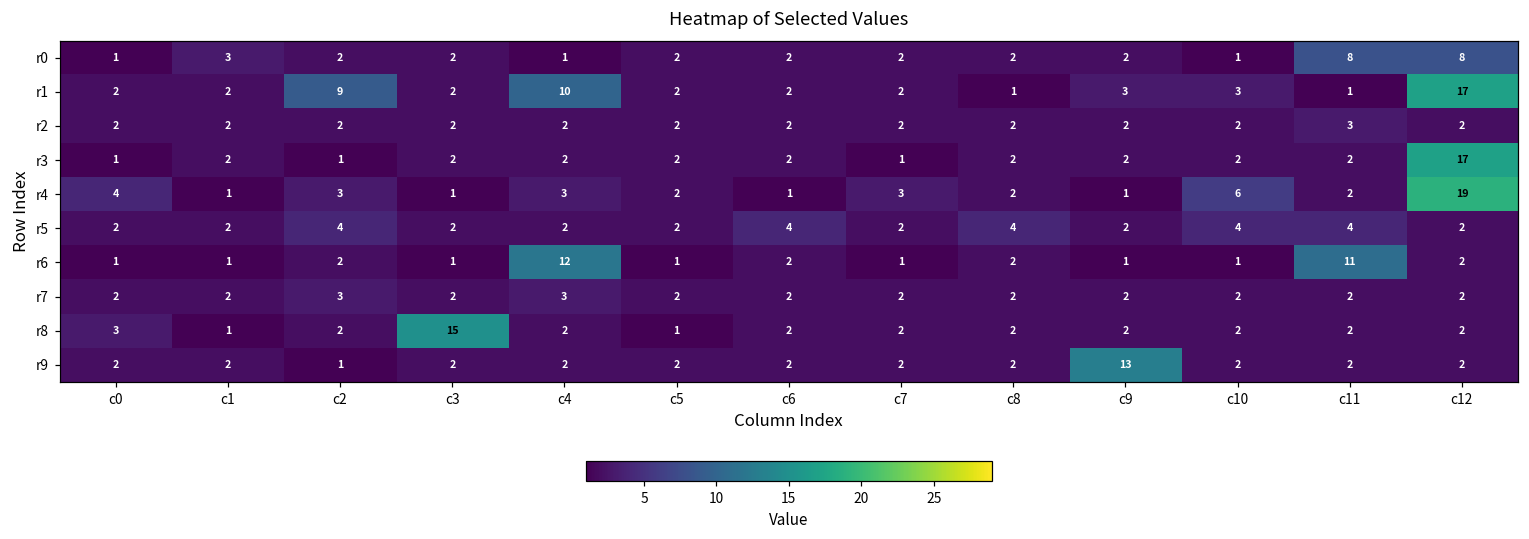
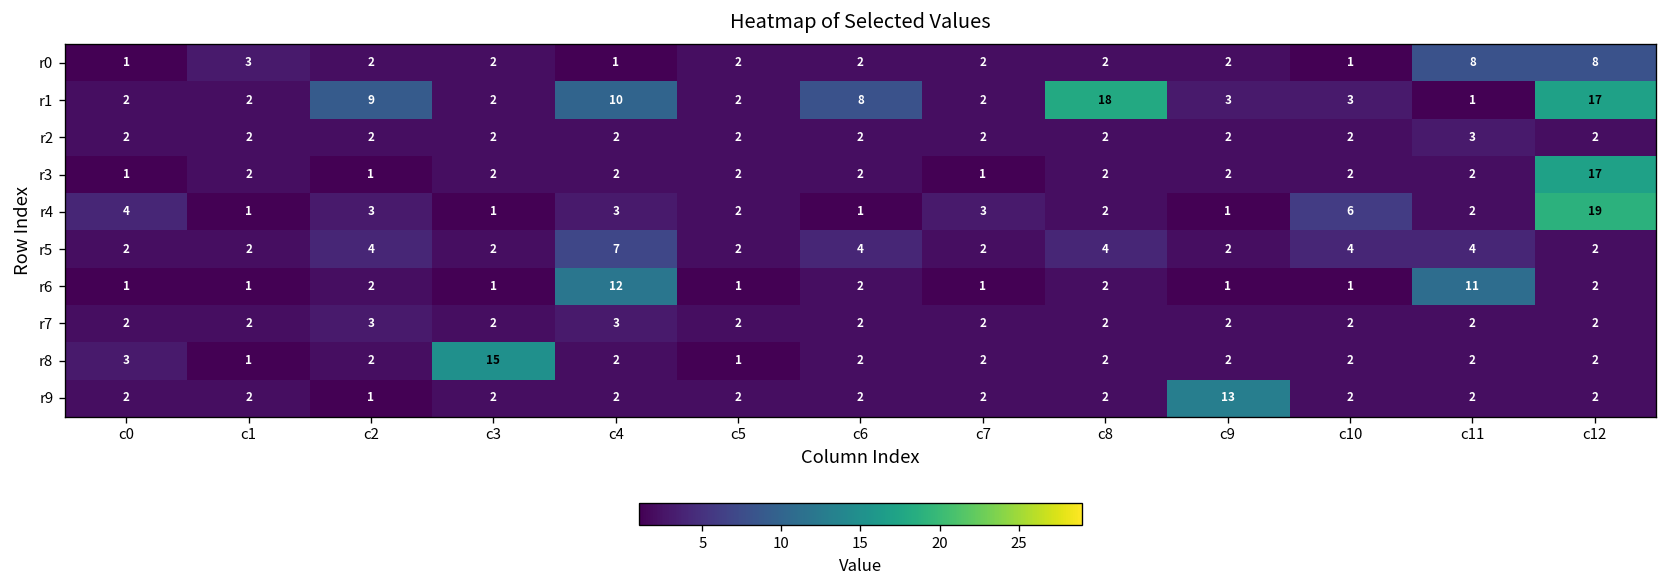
r1, c6: 2 -> 8
r1, c8: 1 -> 18
r5, c4: 2 -> 7
